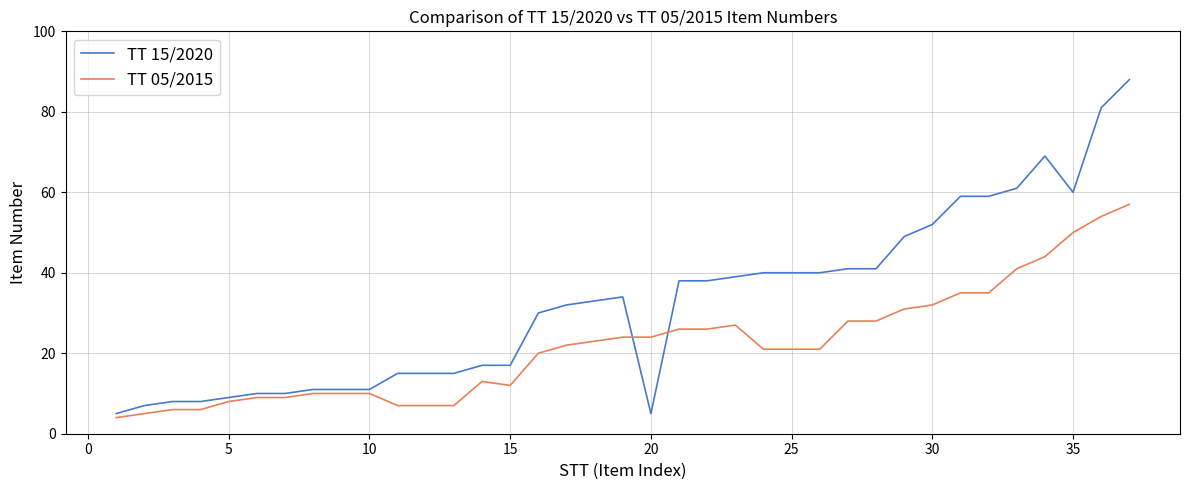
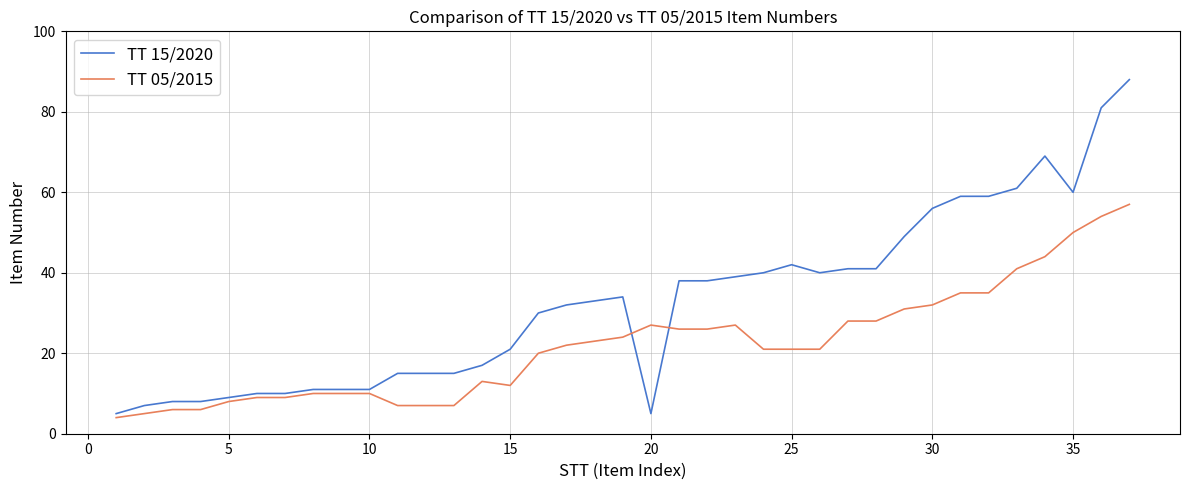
TT 15/2020, 15: 17 -> 21
TT 05/2015, 20: 24 -> 27
TT 15/2020, 25: 40 -> 42
TT 15/2020, 30: 52 -> 56
